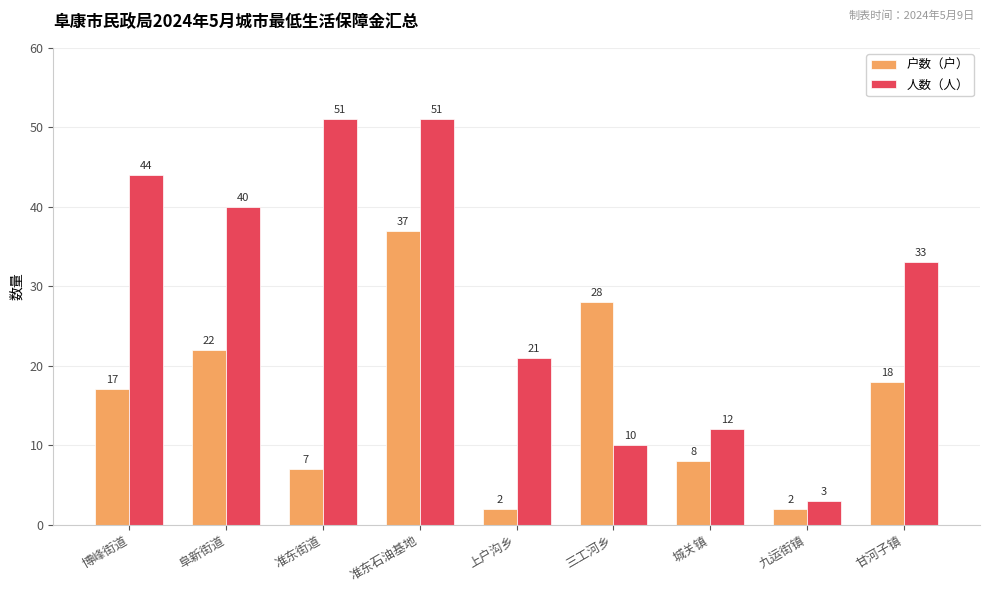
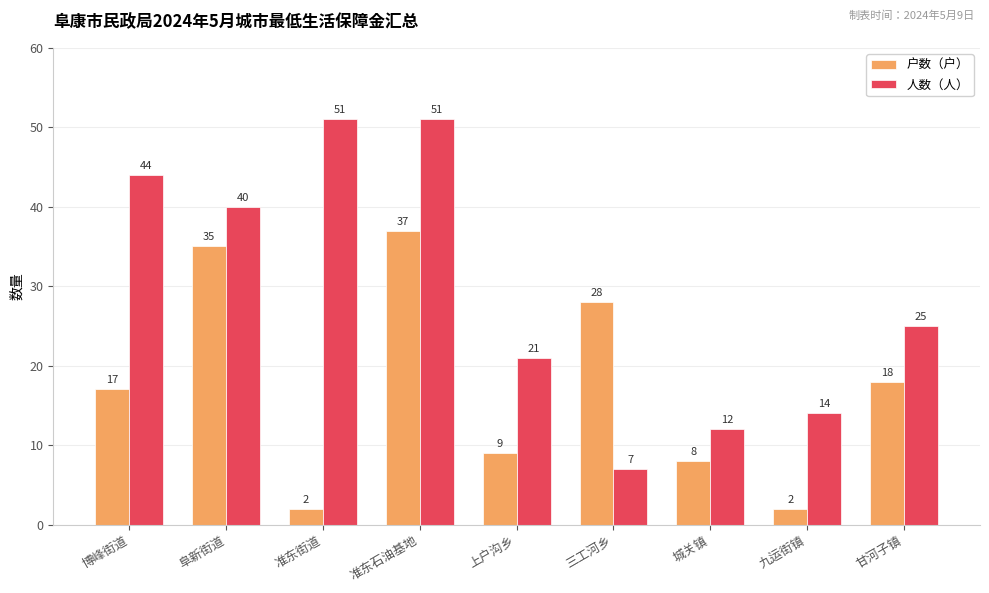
户数（户）, 阜新街道: 22 -> 35
户数（户）, 准东街道: 7 -> 2
户数（户）, 上户沟乡: 2 -> 9
人数（人）, 三工河乡: 10 -> 7
人数（人）, 九运街镇: 3 -> 14
人数（人）, 甘河子镇: 33 -> 25
